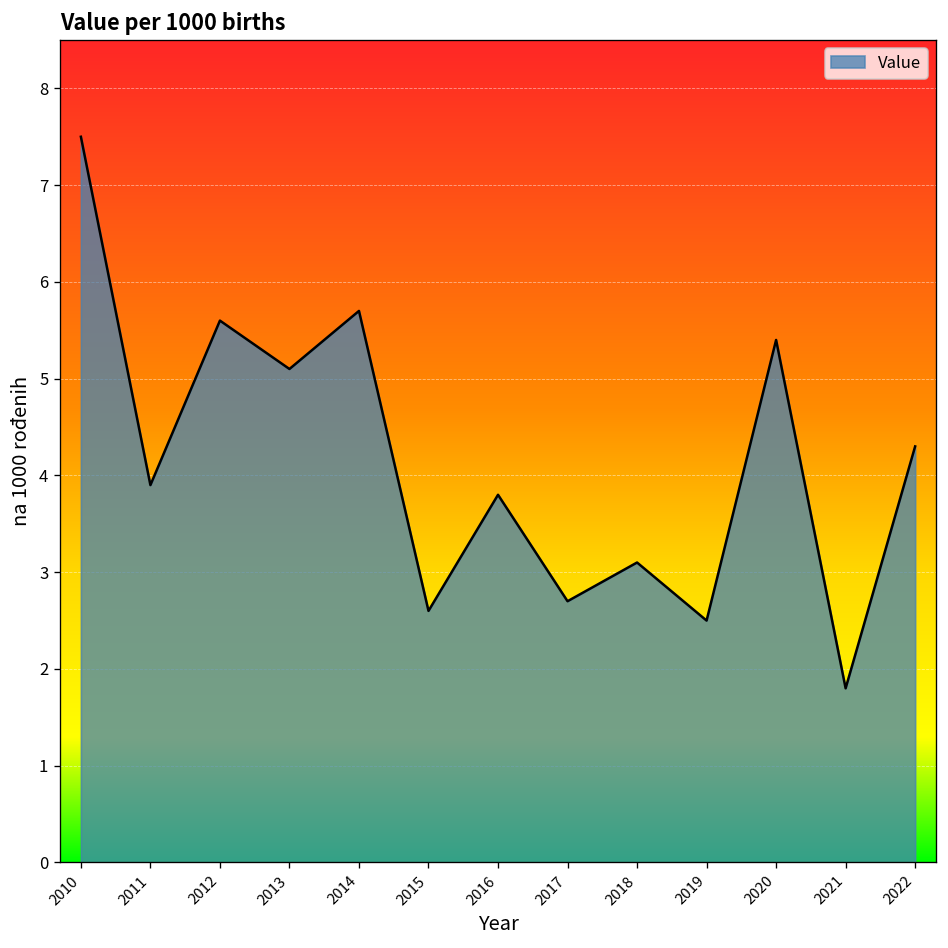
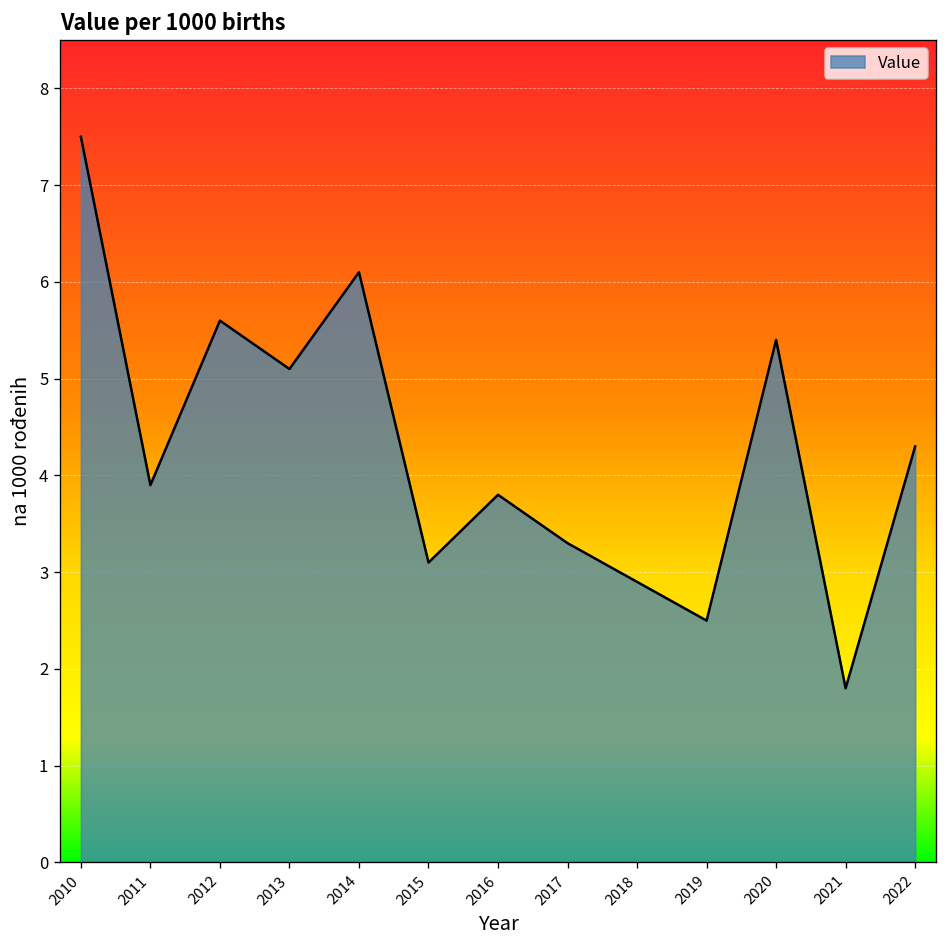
2014: 5.7 -> 6.1
2015: 2.6 -> 3.1
2017: 2.7 -> 3.3
2018: 3.1 -> 2.9
